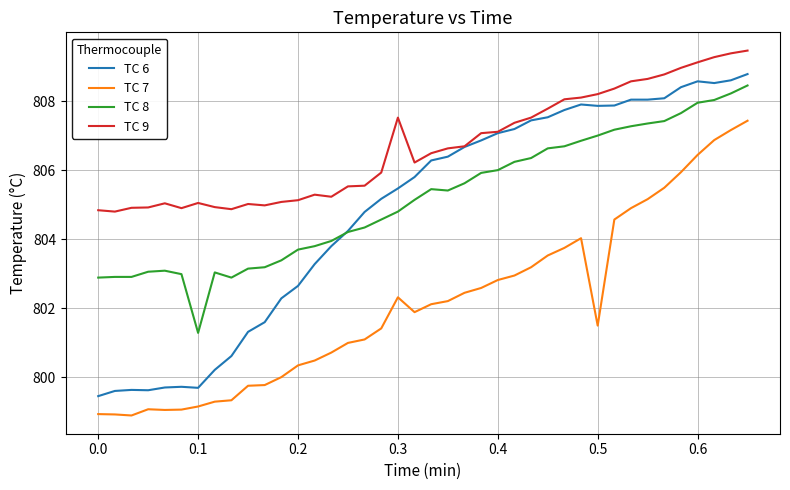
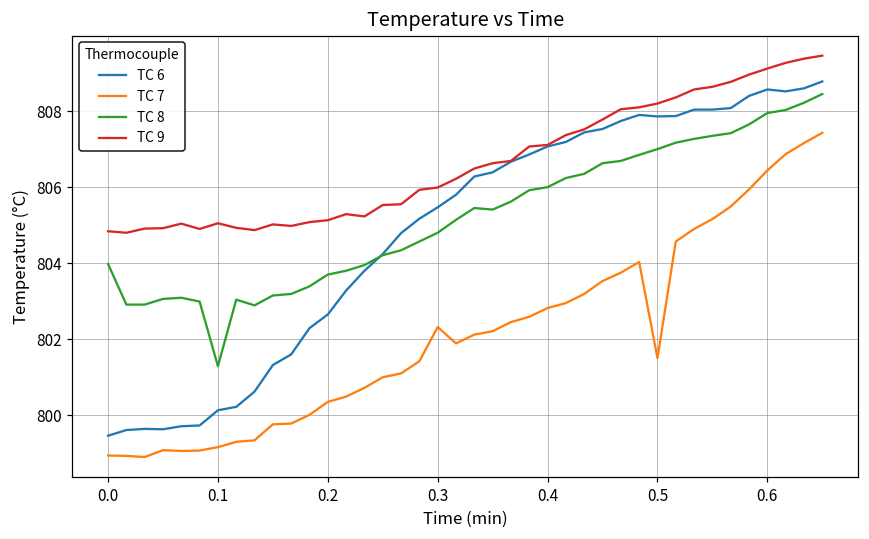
TC 8, 0.0: 802.9 -> 804.0
TC 6, 0.1: 799.7 -> 800.1
TC 9, 0.3: 807.5 -> 806.0
